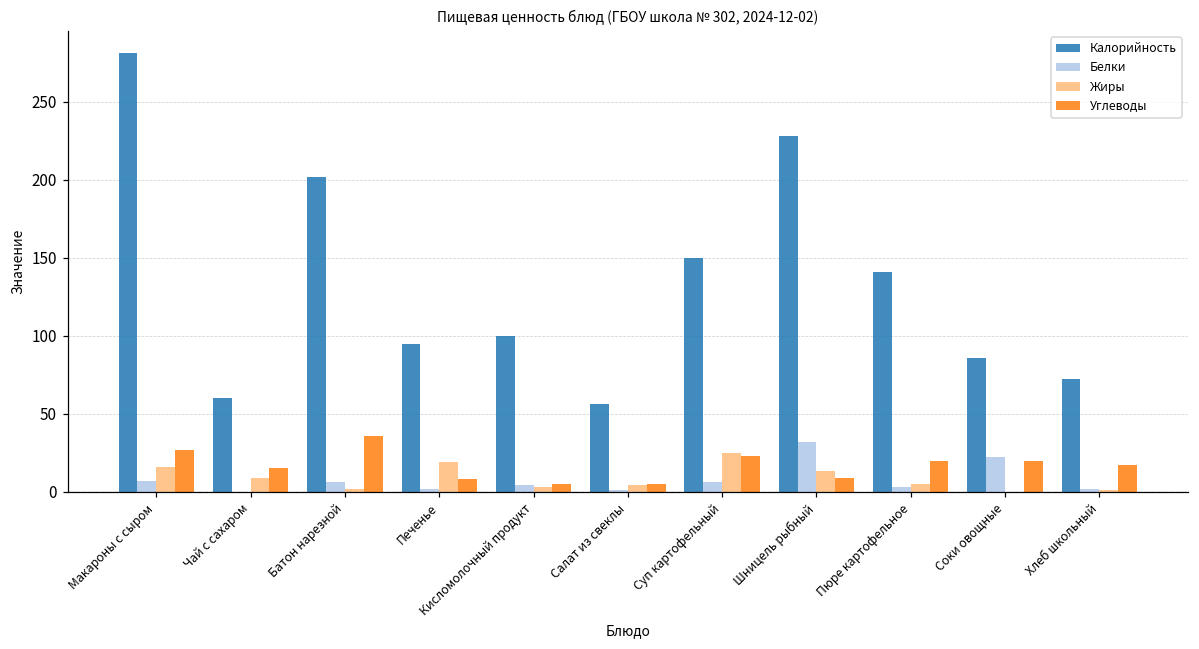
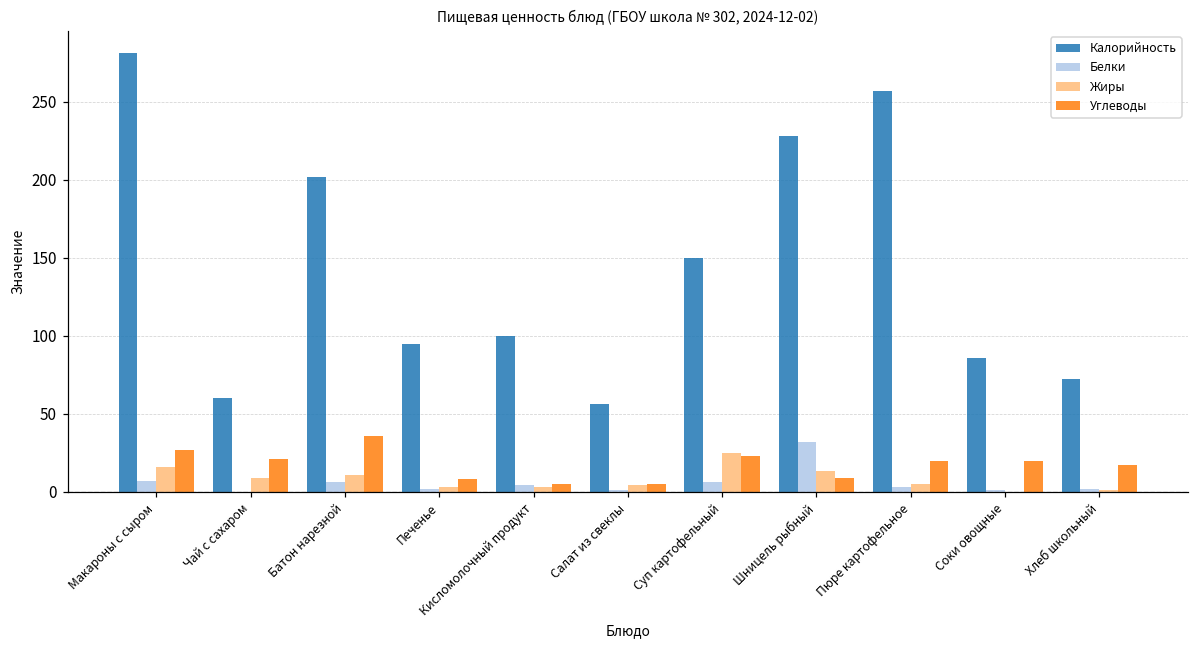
Углеводы, Чай с сахаром: 15 -> 21
Жиры, Батон нарезной: 2 -> 11
Жиры, Печенье: 19 -> 3
Калорийность, Пюре картофельное: 141 -> 257
Белки, Соки овощные: 22 -> 1
